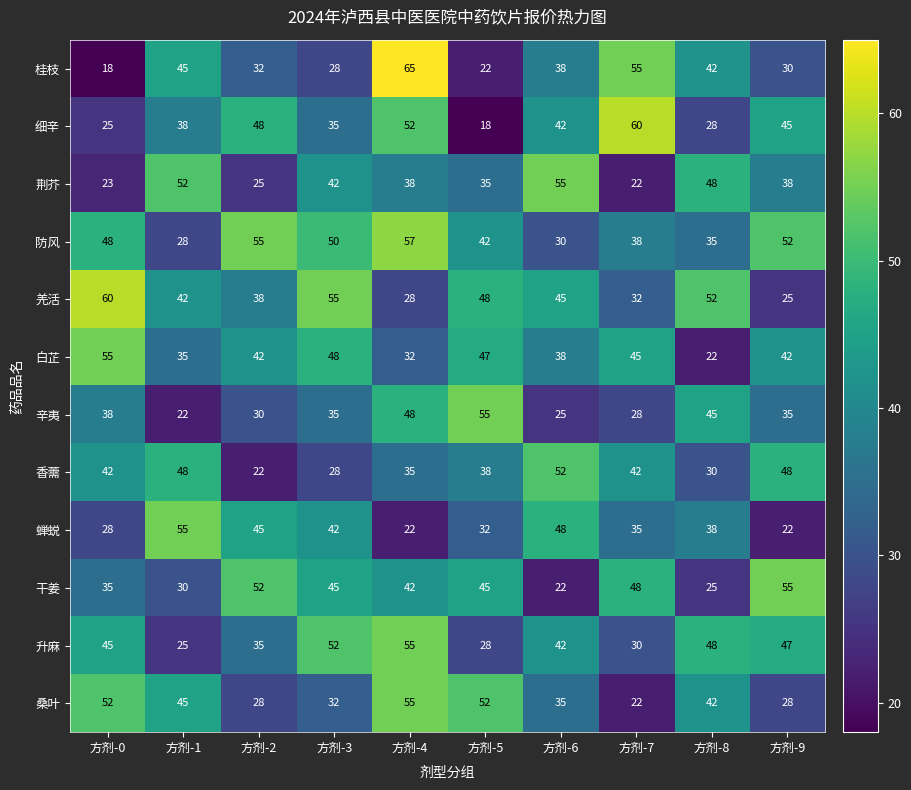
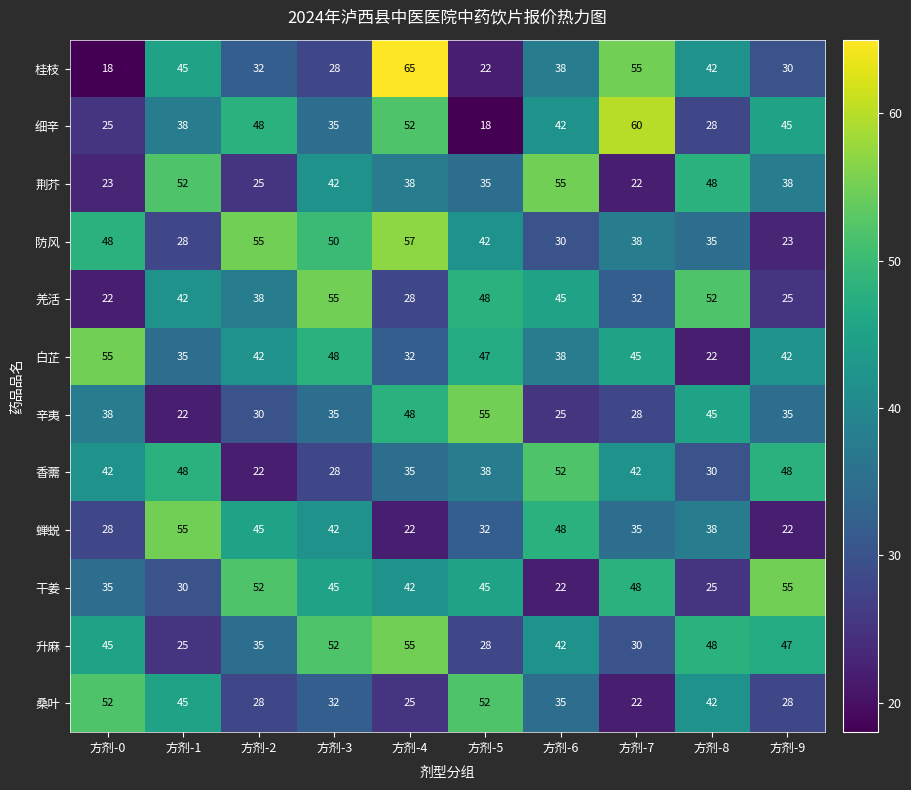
防风, 方剂-9: 52 -> 23
羌活, 方剂-0: 60 -> 22
桑叶, 方剂-4: 55 -> 25
